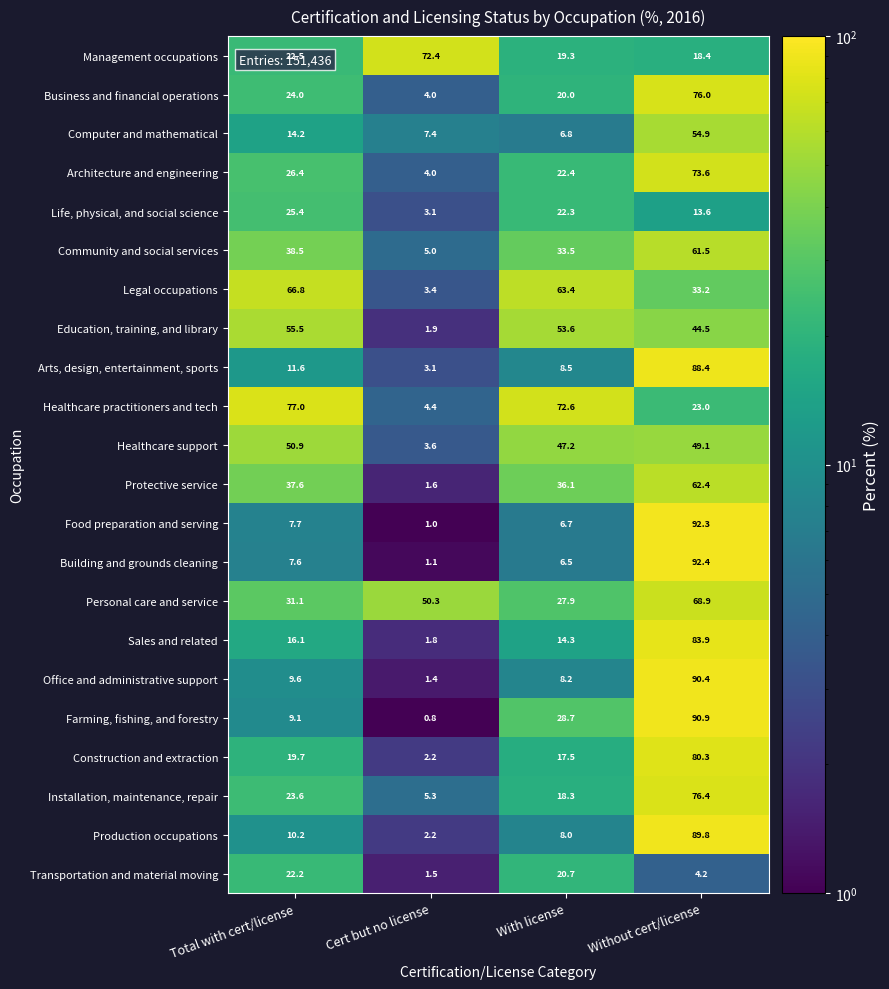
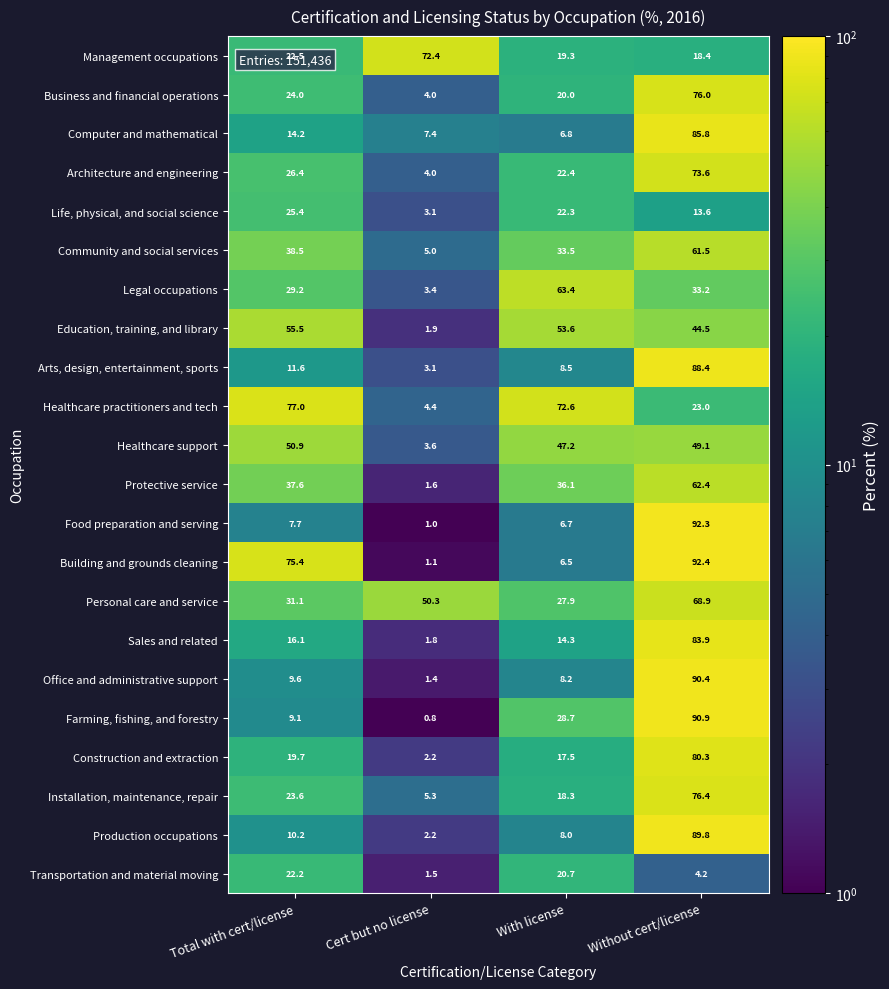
Computer and mathematical, Without cert/license: 54.9 -> 85.8
Legal occupations, Total with cert/license: 66.8 -> 29.2
Building and grounds cleaning, Total with cert/license: 7.6 -> 75.4
